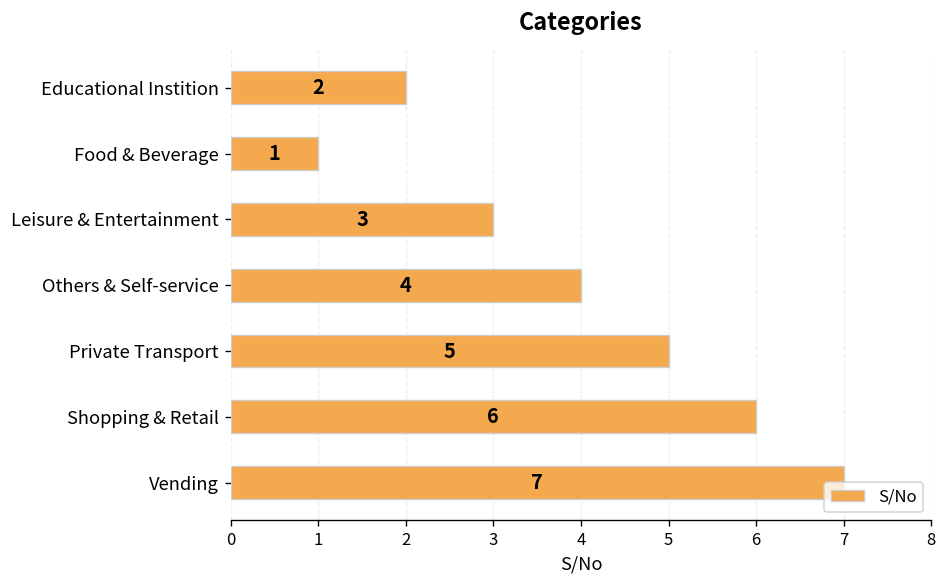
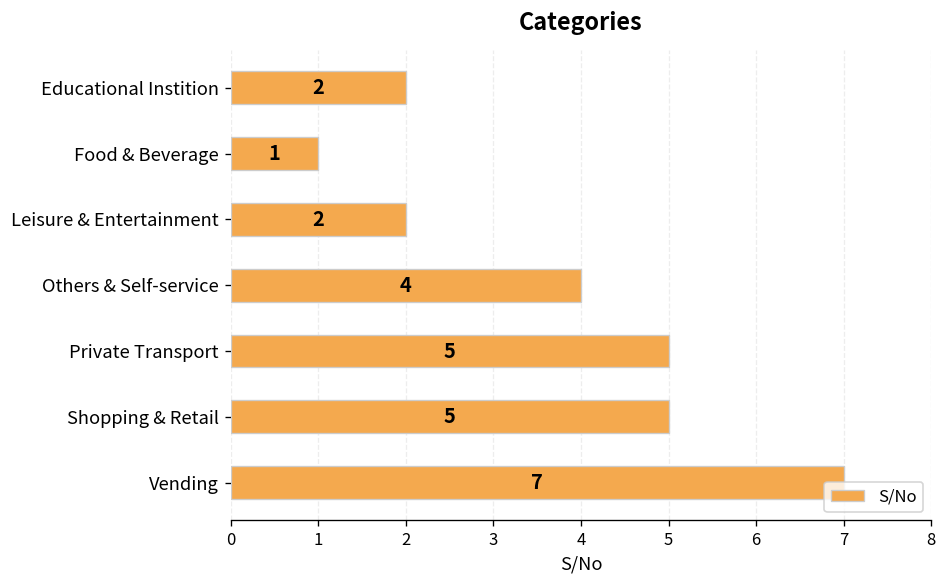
Leisure & Entertainment: 3 -> 2
Shopping & Retail: 6 -> 5
